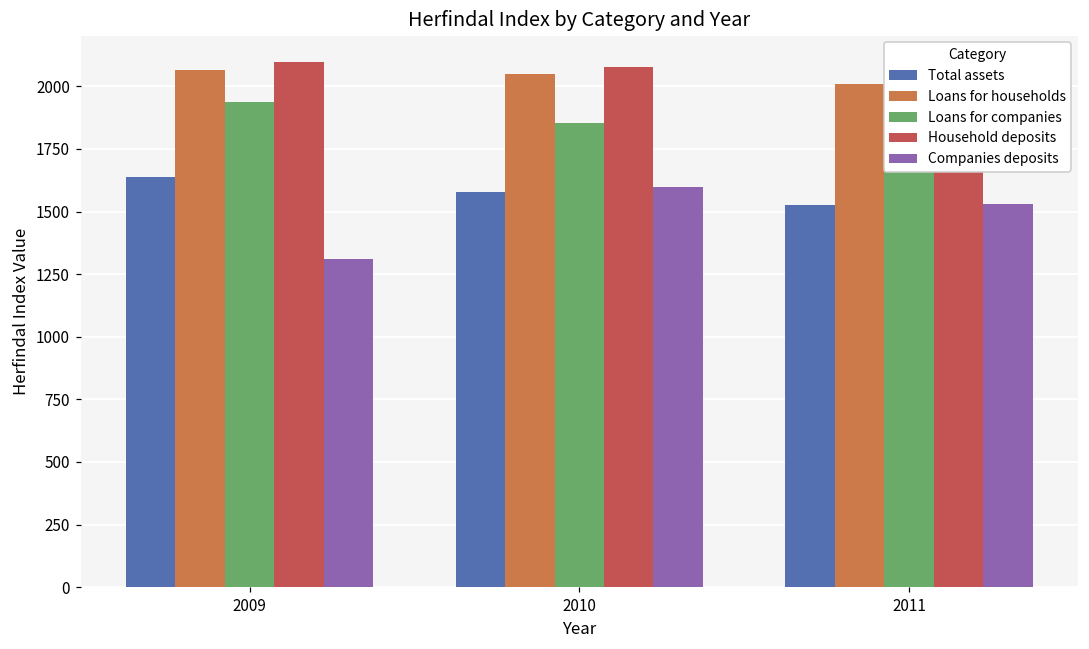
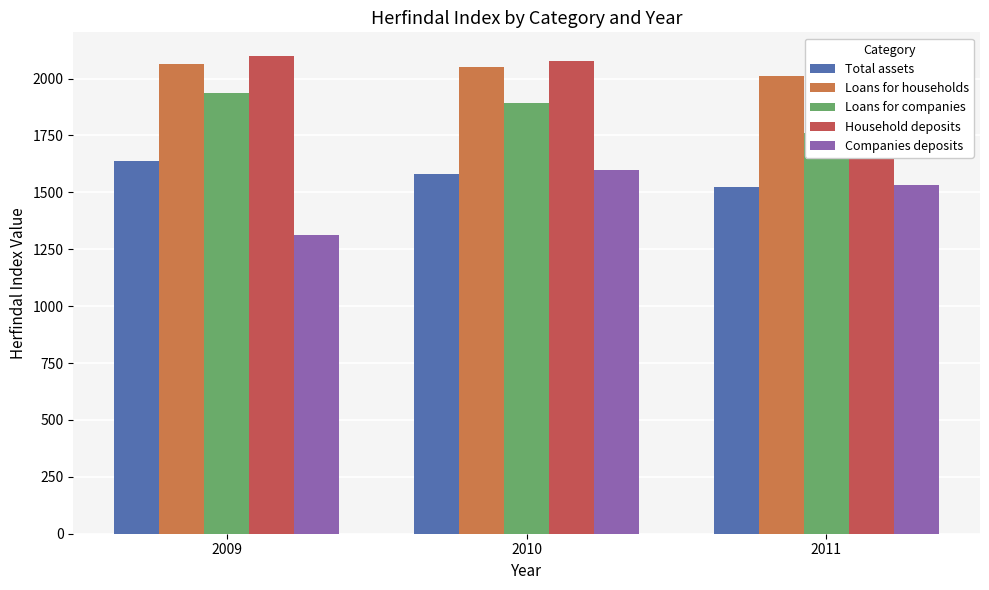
Loans for companies, 2010: 1860 -> 1890
